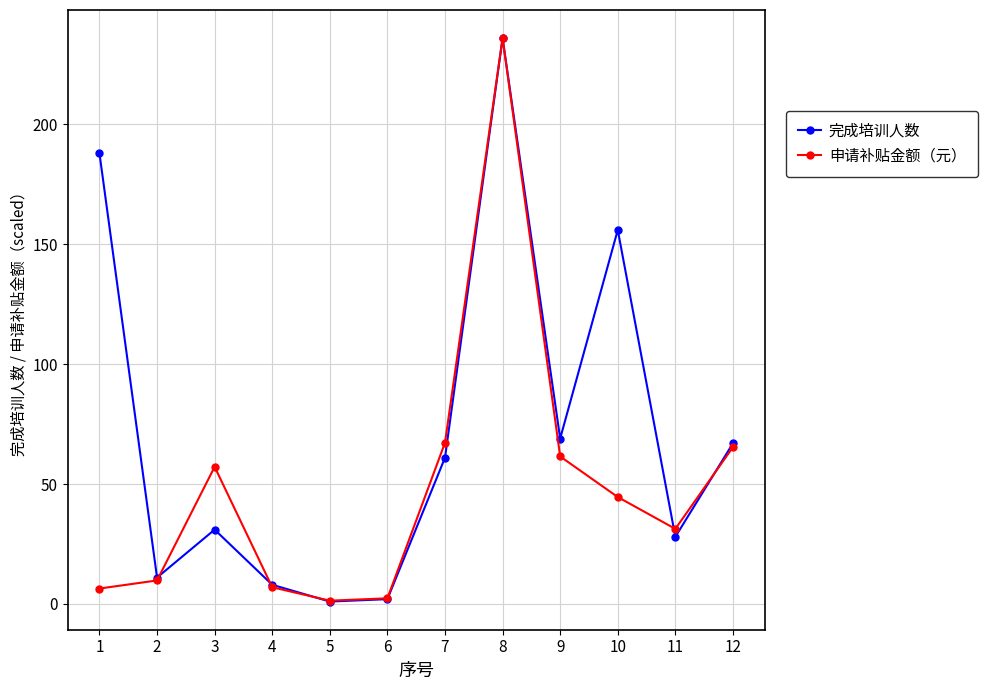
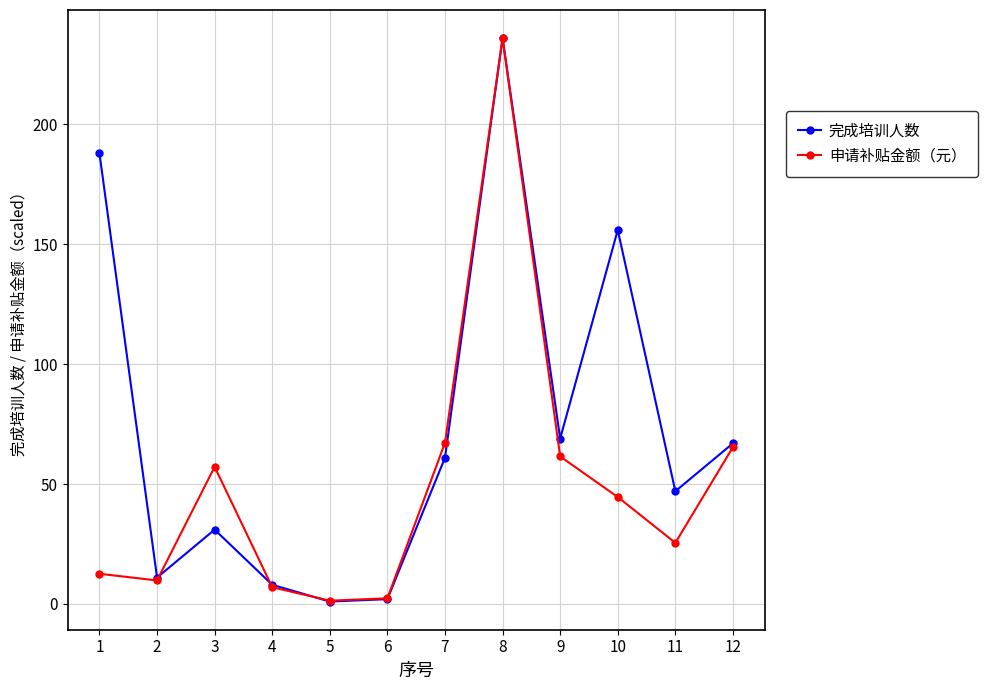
申请补贴金额（元）, 1: 6 -> 13
完成培训人数, 11: 28 -> 47
申请补贴金额（元）, 11: 31 -> 25
